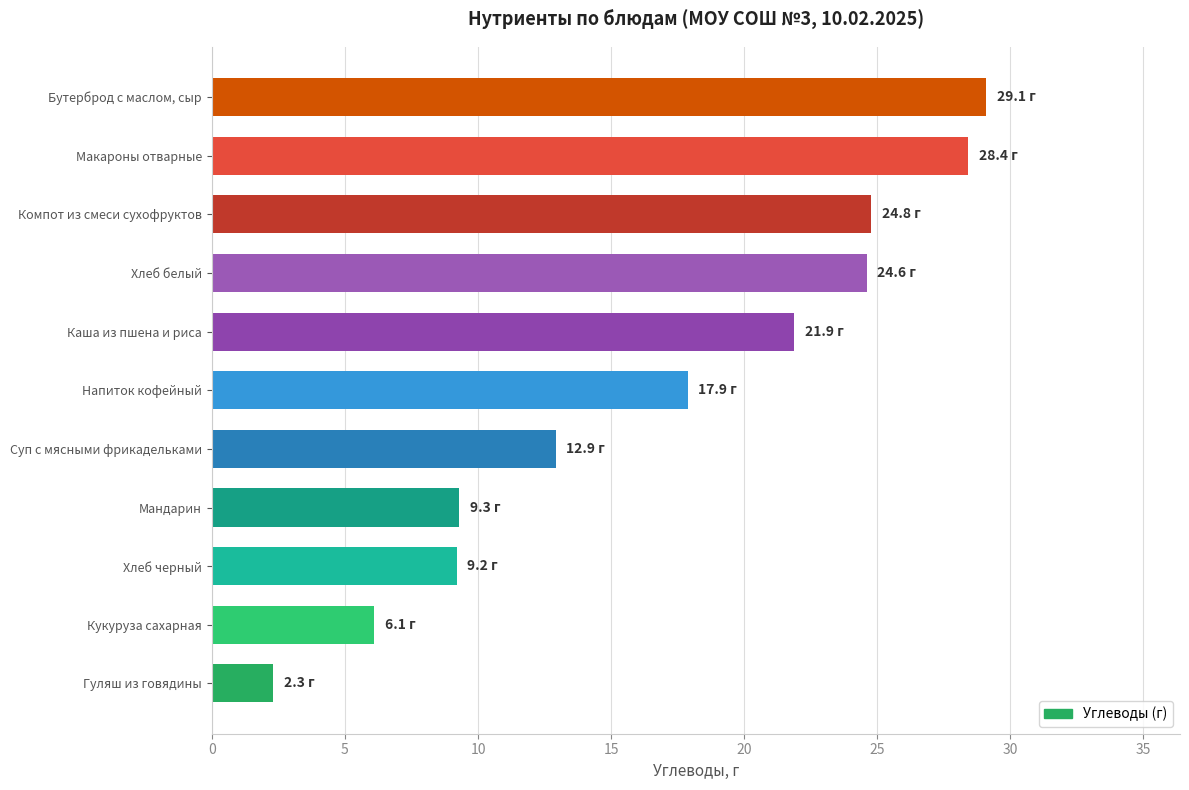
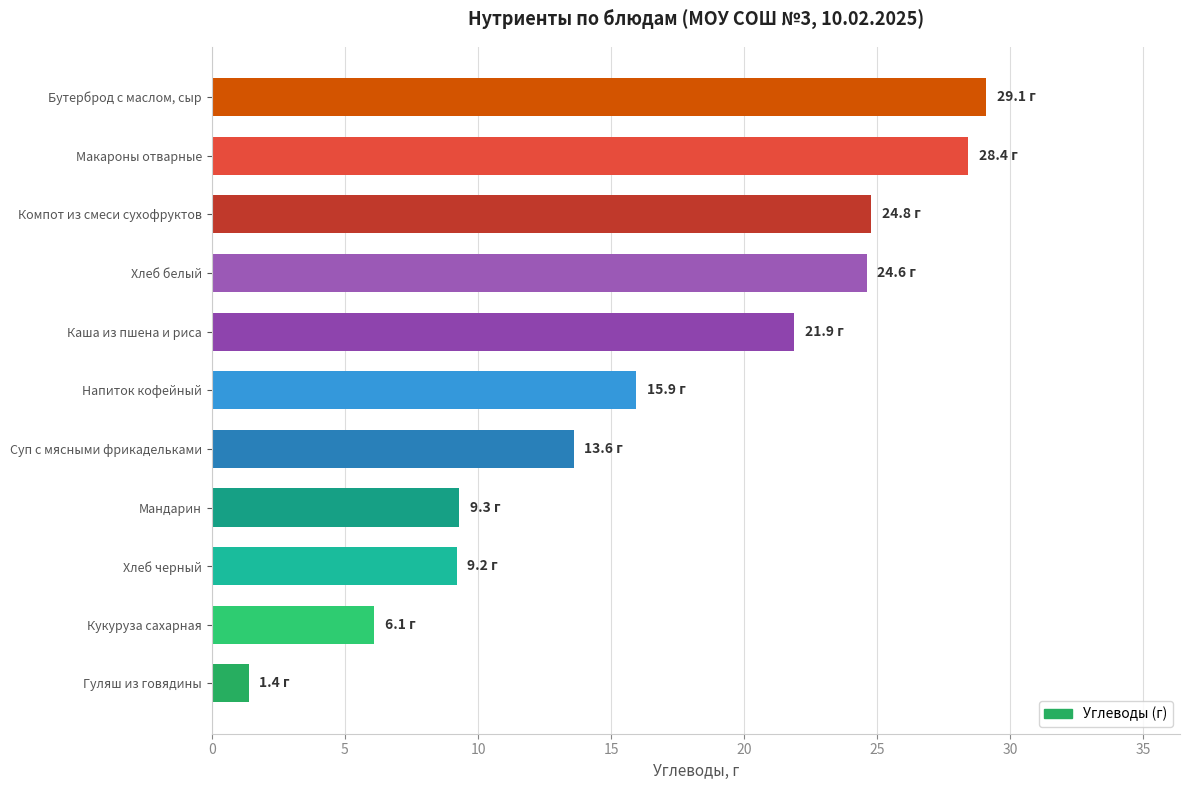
Напиток кофейный: 17.9 -> 15.9
Суп с мясными фрикадельками: 12.9 -> 13.6
Гуляш из говядины: 2.3 -> 1.4
